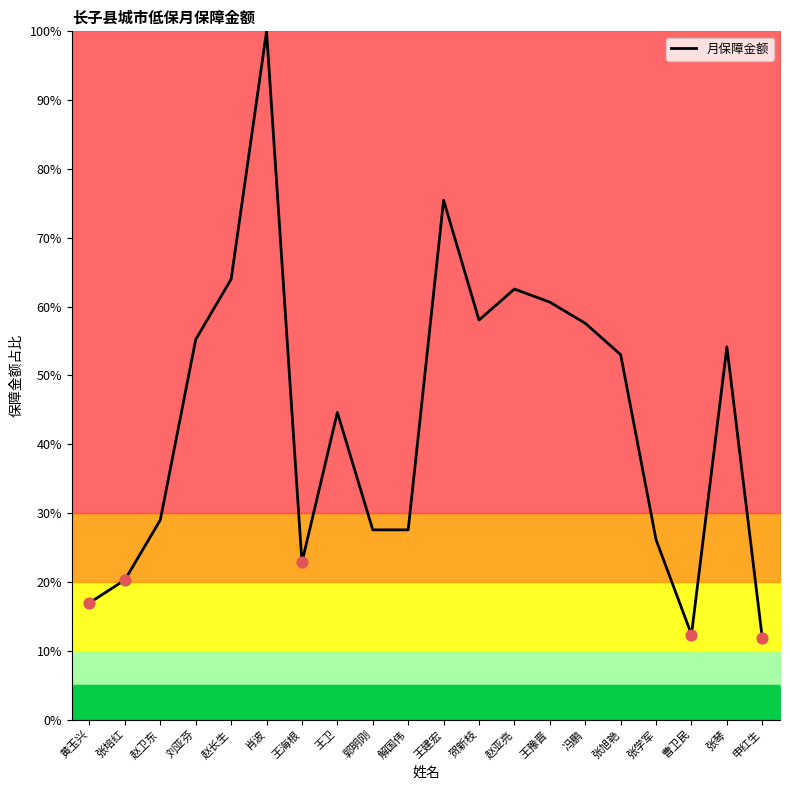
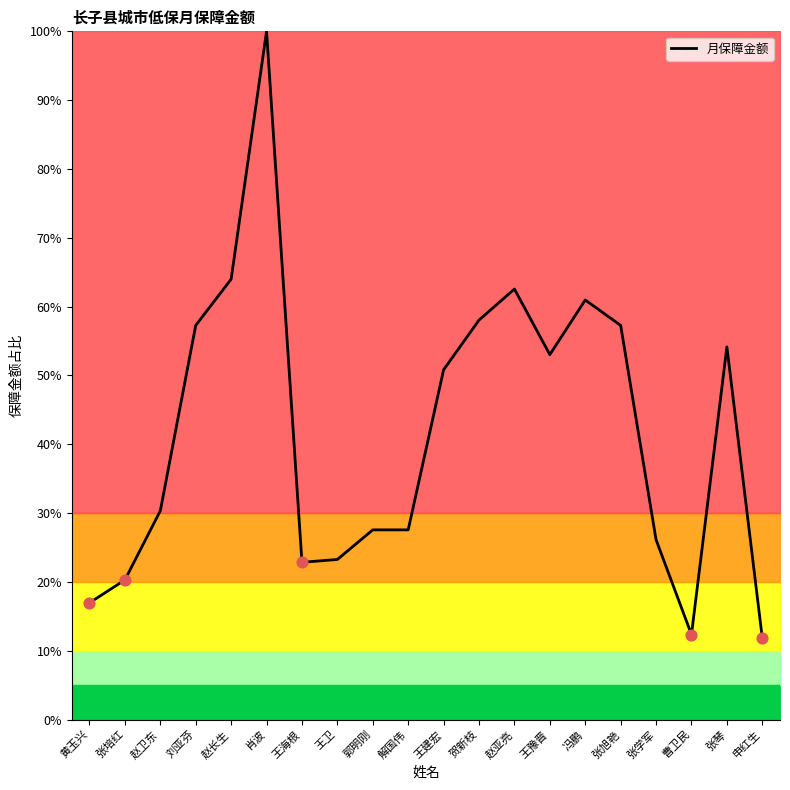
月保障金额, 赵卫东: 29% -> 30%
月保障金额, 刘亚芬: 55% -> 57%
月保障金额, 王卫: 45% -> 23%
月保障金额, 王建宏: 75% -> 51%
月保障金额, 王豫晋: 61% -> 53%
月保障金额, 冯鹏: 58% -> 61%
月保障金额, 张旭艳: 53% -> 57%
